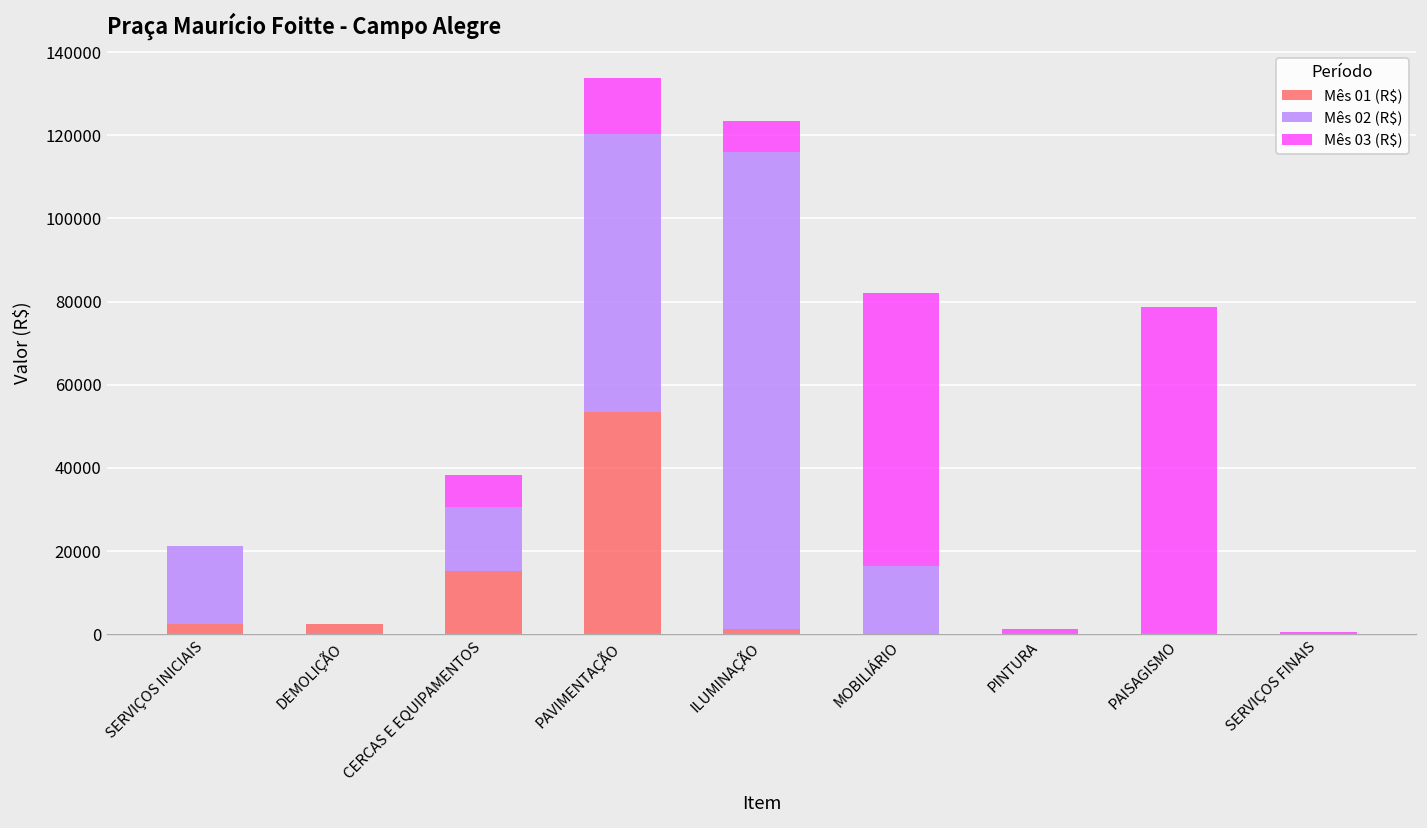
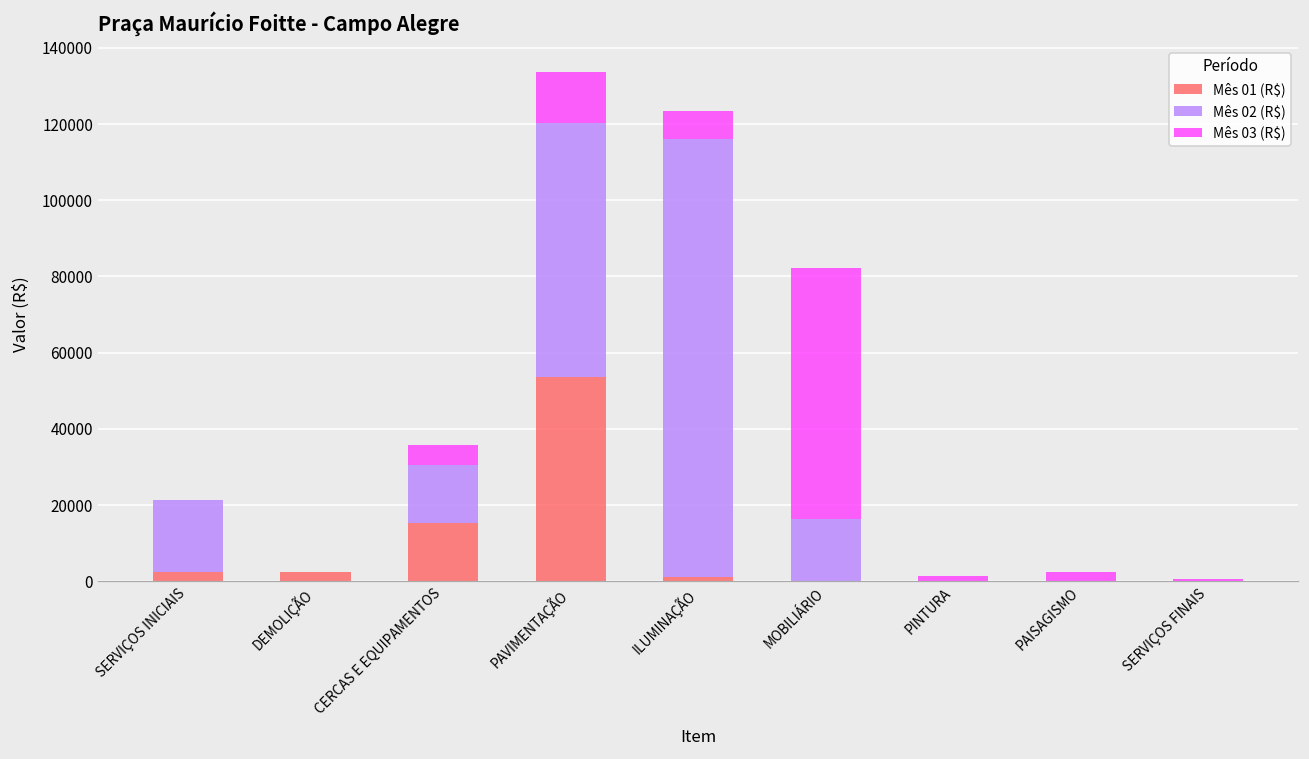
Mês 03 (R$), CERCAS E EQUIPAMENTOS: 8000 -> 5000
Mês 03 (R$), PAISAGISMO: 79000 -> 2000
